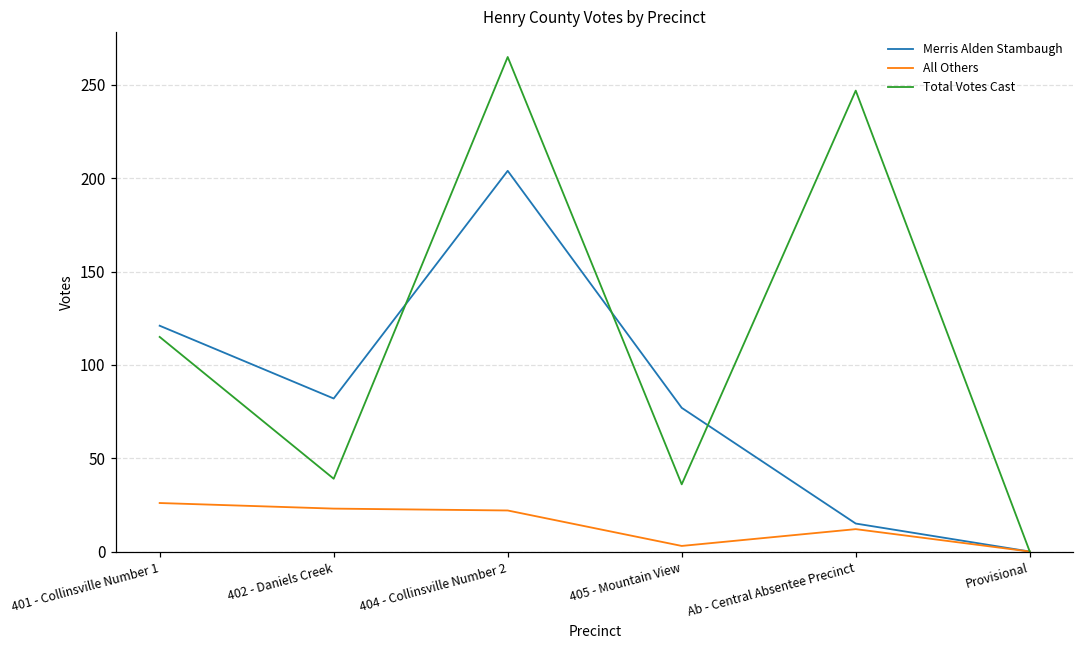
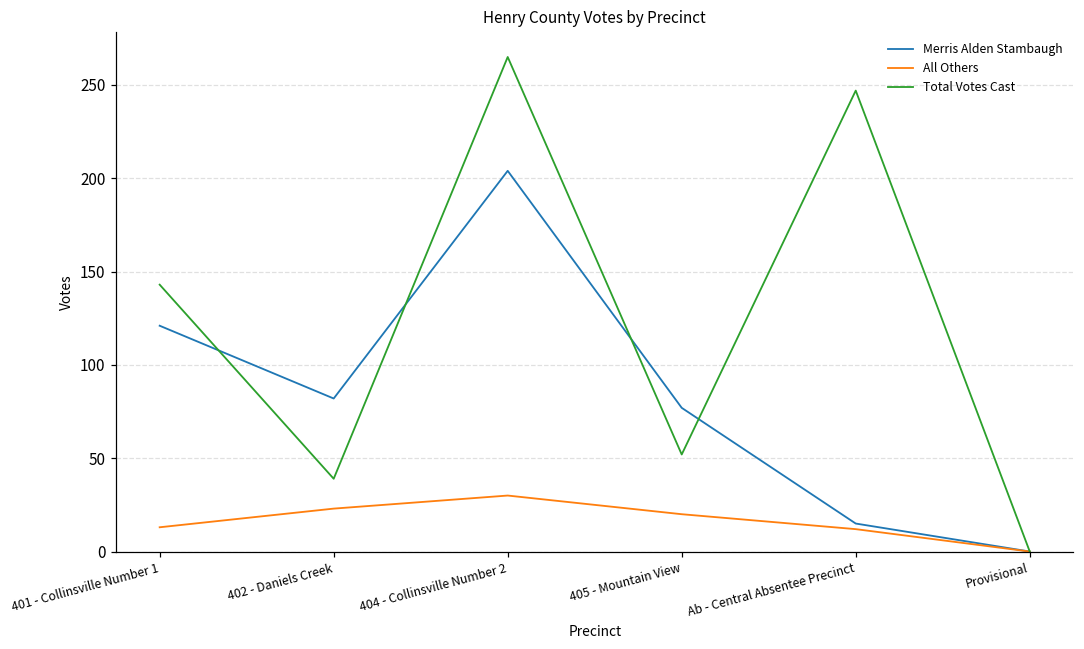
All Others, 401 - Collinsville Number 1: 26 -> 13
Total Votes Cast, 401 - Collinsville Number 1: 115 -> 143
All Others, 404 - Collinsville Number 2: 22 -> 30
All Others, 405 - Mountain View: 3 -> 20
Total Votes Cast, 405 - Mountain View: 36 -> 52
